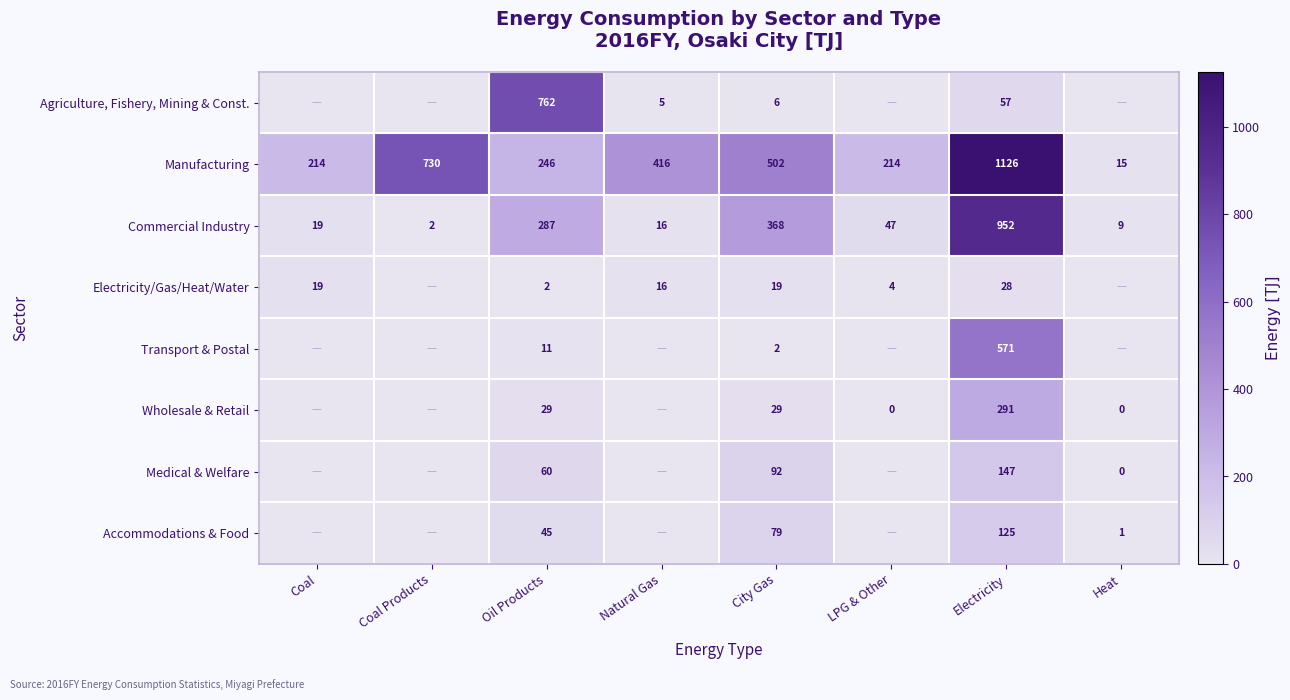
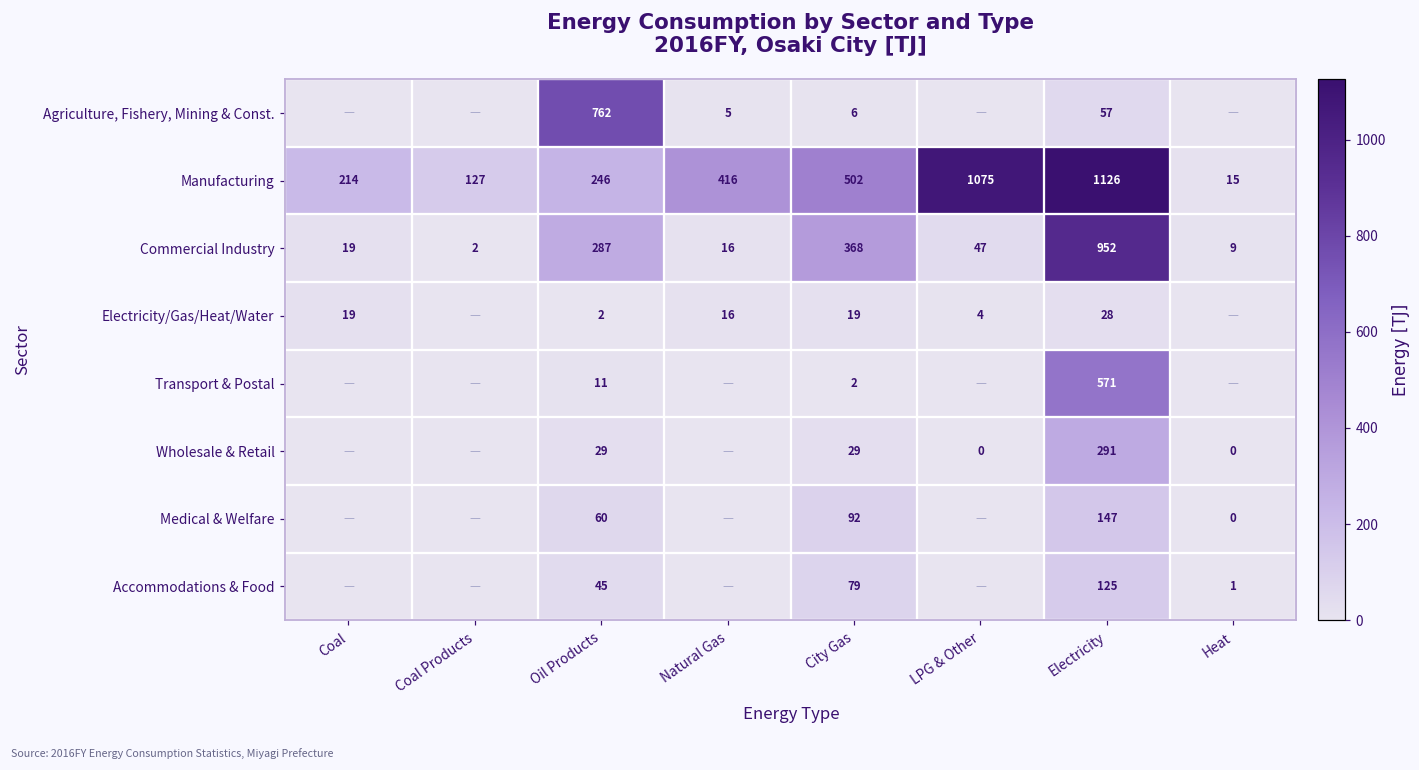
Manufacturing, Coal Products: 730 -> 127
Manufacturing, LPG & Other: 214 -> 1075
